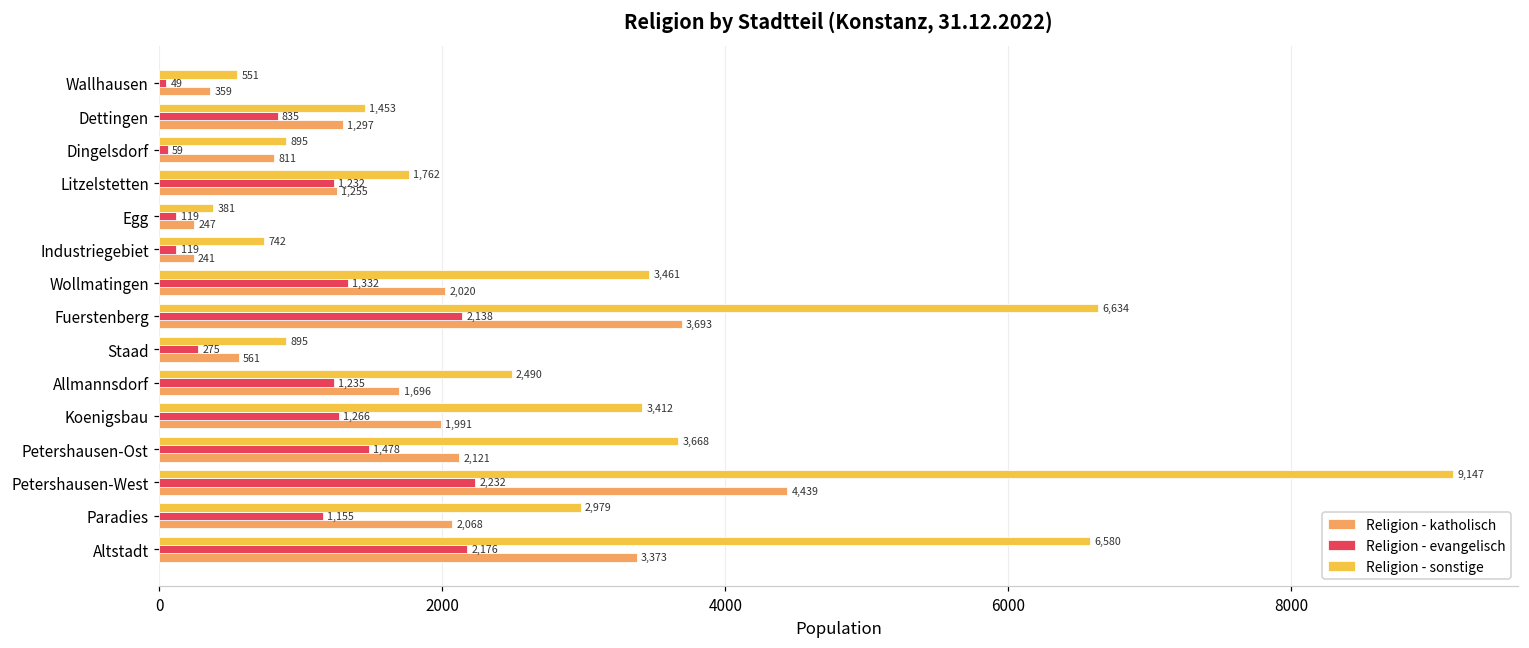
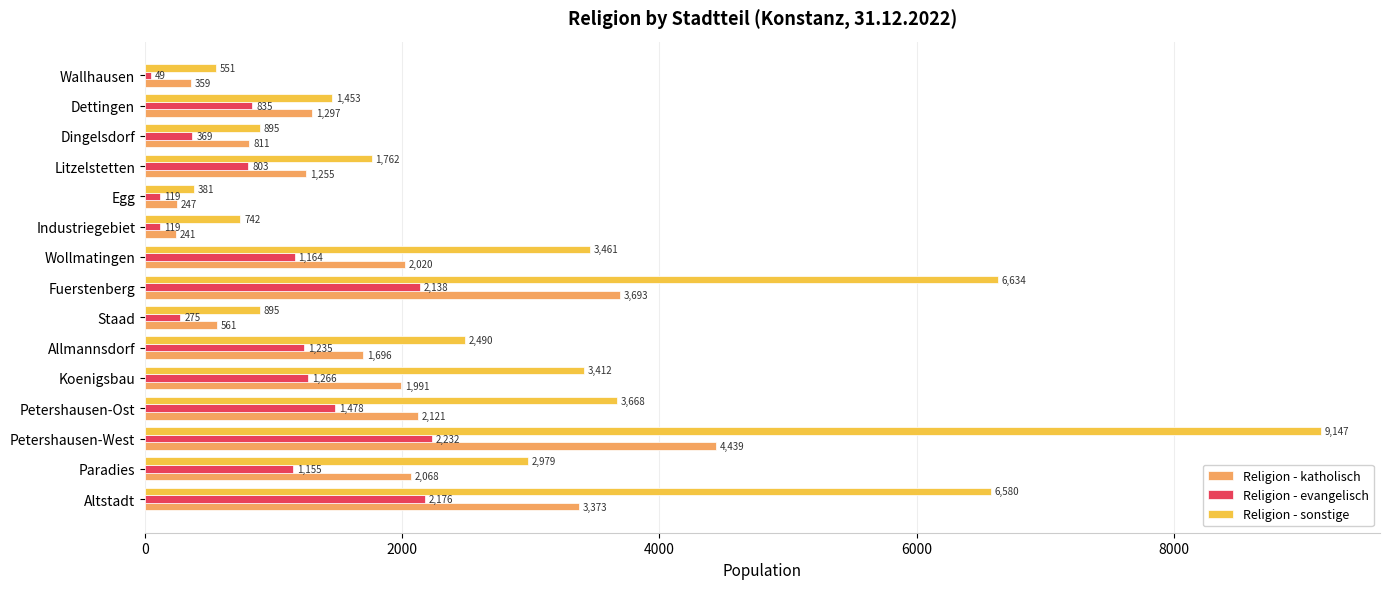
Religion - evangelisch, Dingelsdorf: 59 -> 369
Religion - evangelisch, Litzelstetten: 1,232 -> 803
Religion - evangelisch, Wollmatingen: 1,332 -> 1,164
